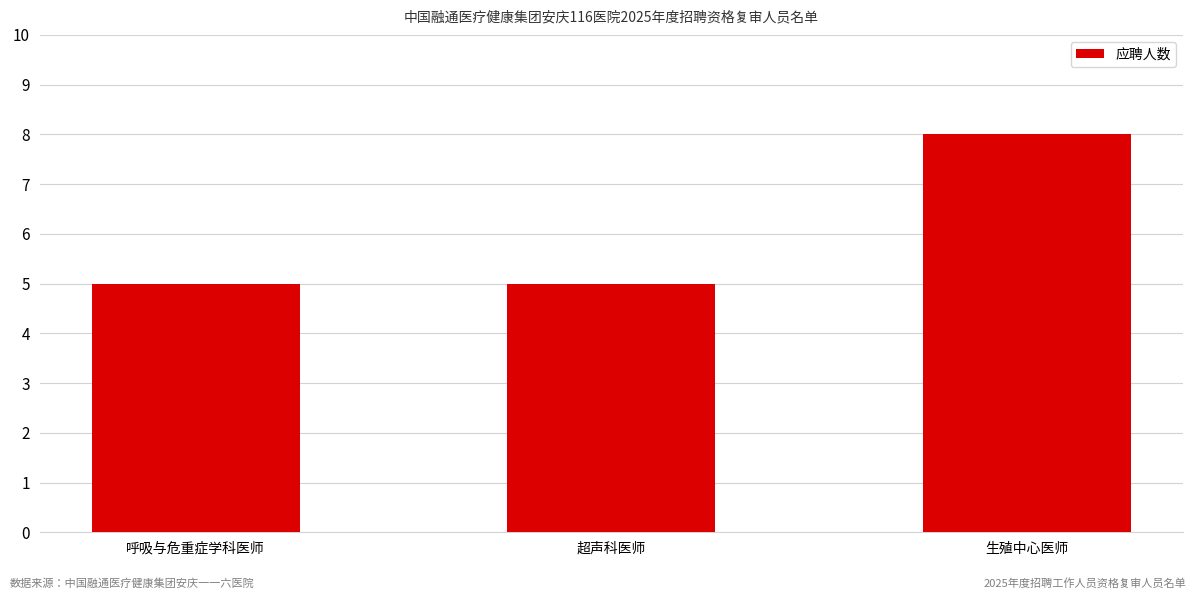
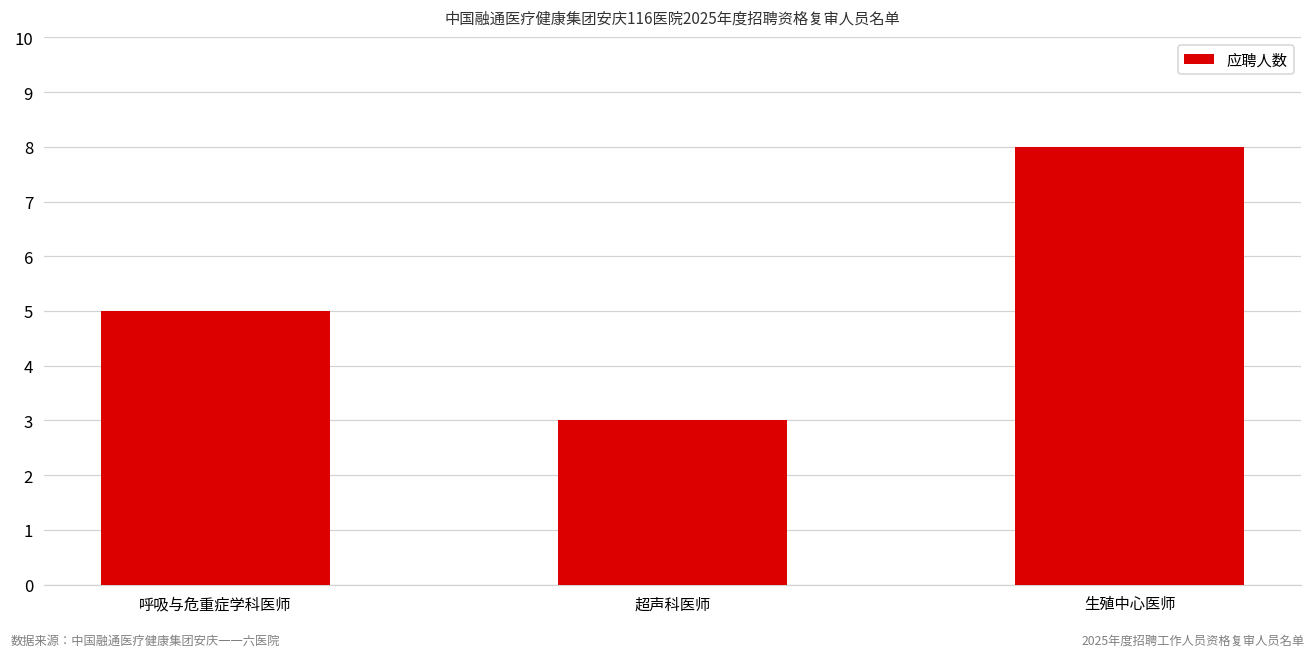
超声科医师: 5 -> 3
